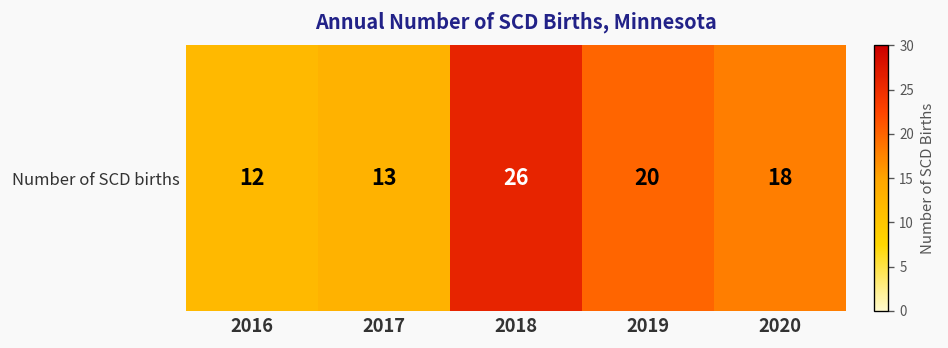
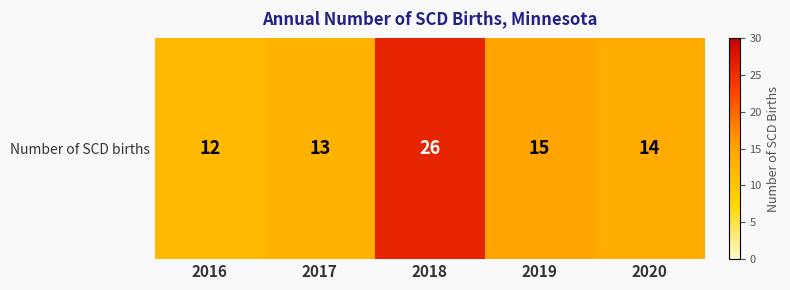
Number of SCD births, 2019: 20 -> 15
Number of SCD births, 2020: 18 -> 14
